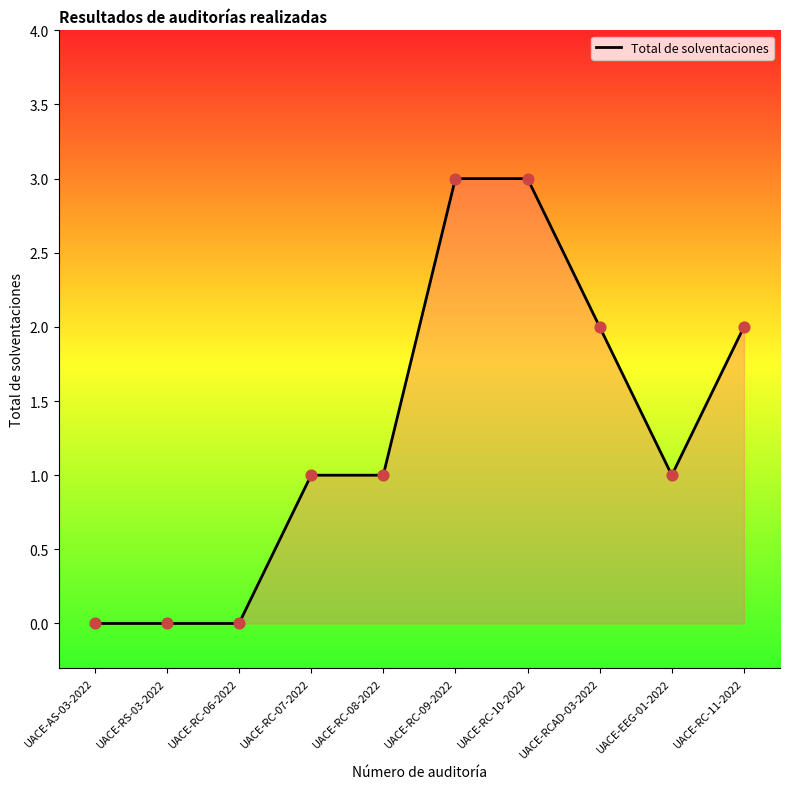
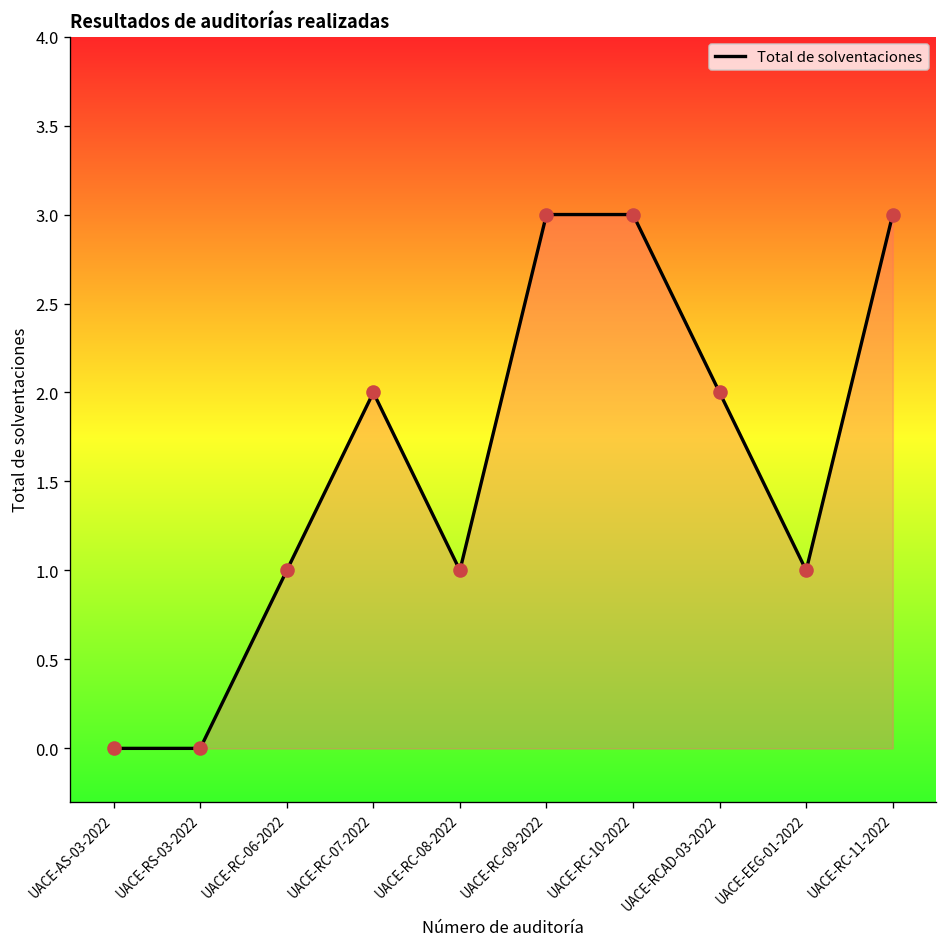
UACE-RC-06-2022: 0 -> 1
UACE-RC-07-2022: 1 -> 2
UACE-RC-11-2022: 2 -> 3
